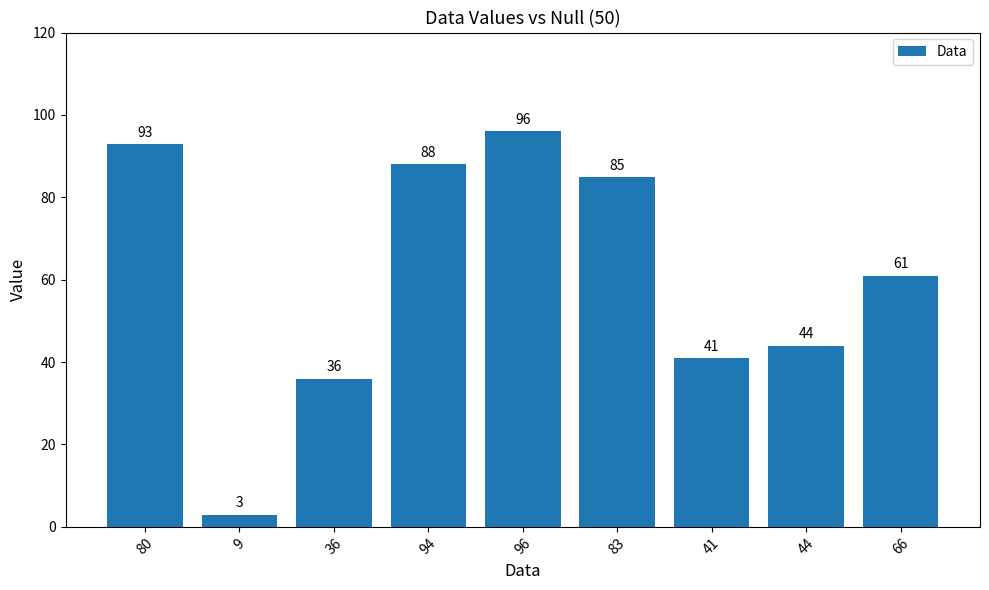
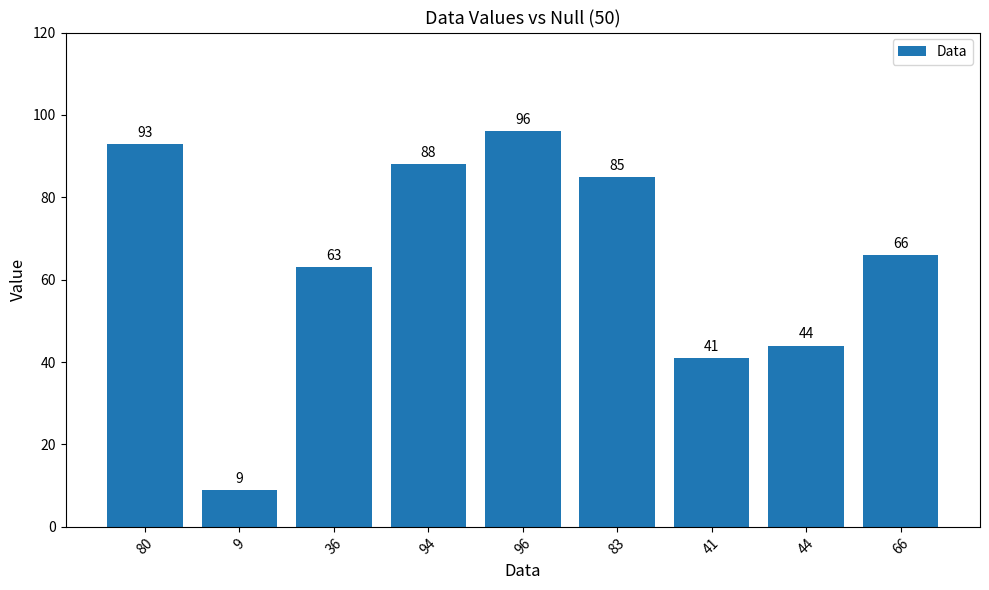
9: 3 -> 9
36: 36 -> 63
66: 61 -> 66
